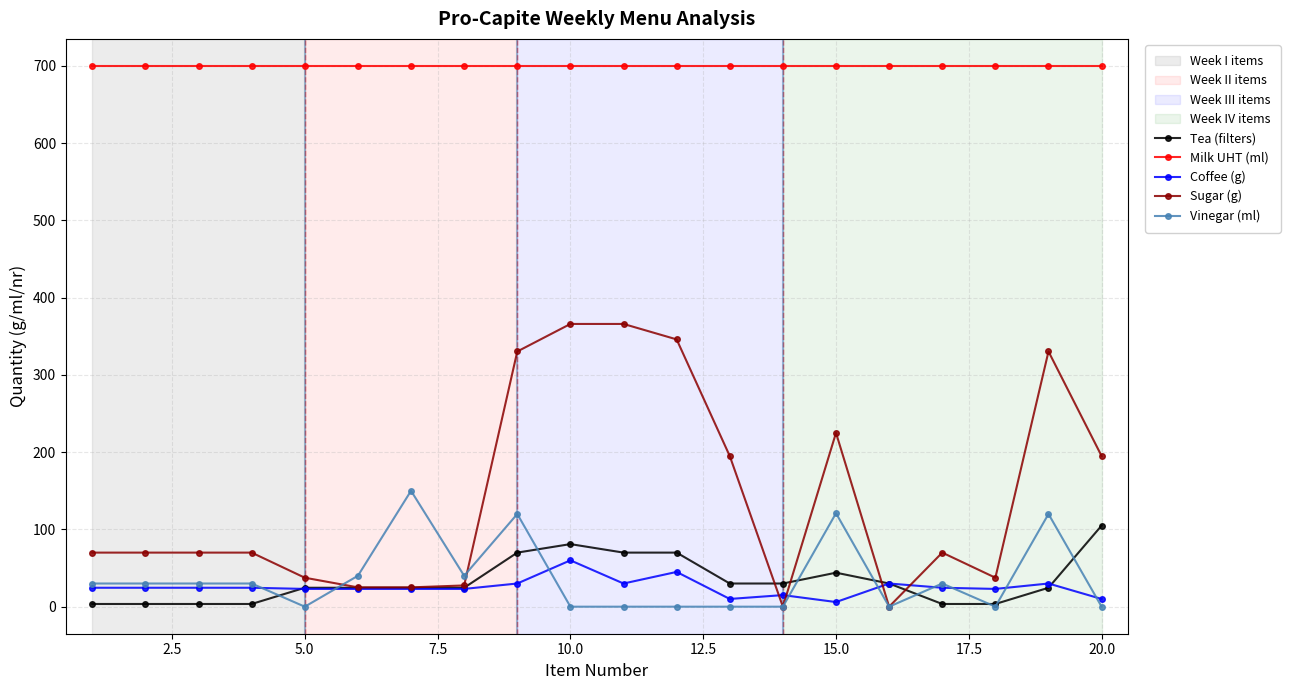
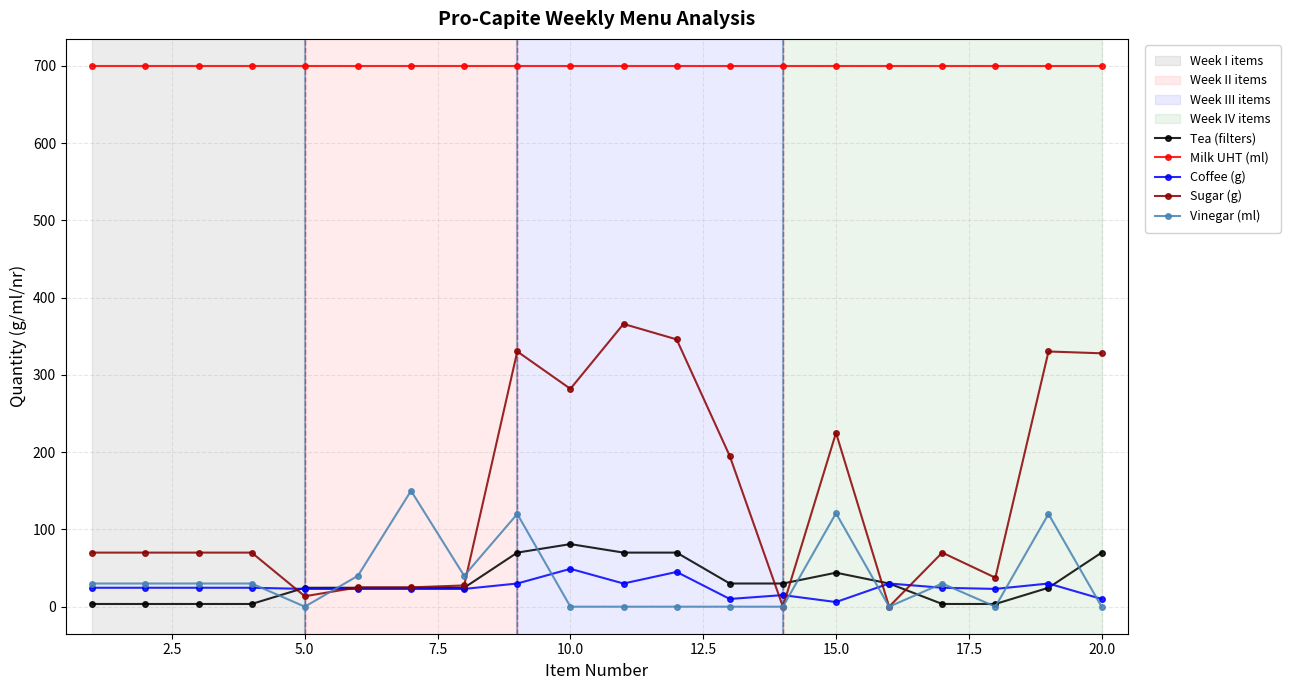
Sugar (g), 5.0: 40 -> 10
Coffee (g), 10.0: 60 -> 50
Sugar (g), 10.0: 370 -> 280
Tea (filters), 20.0: 110 -> 70
Sugar (g), 20.0: 200 -> 330
